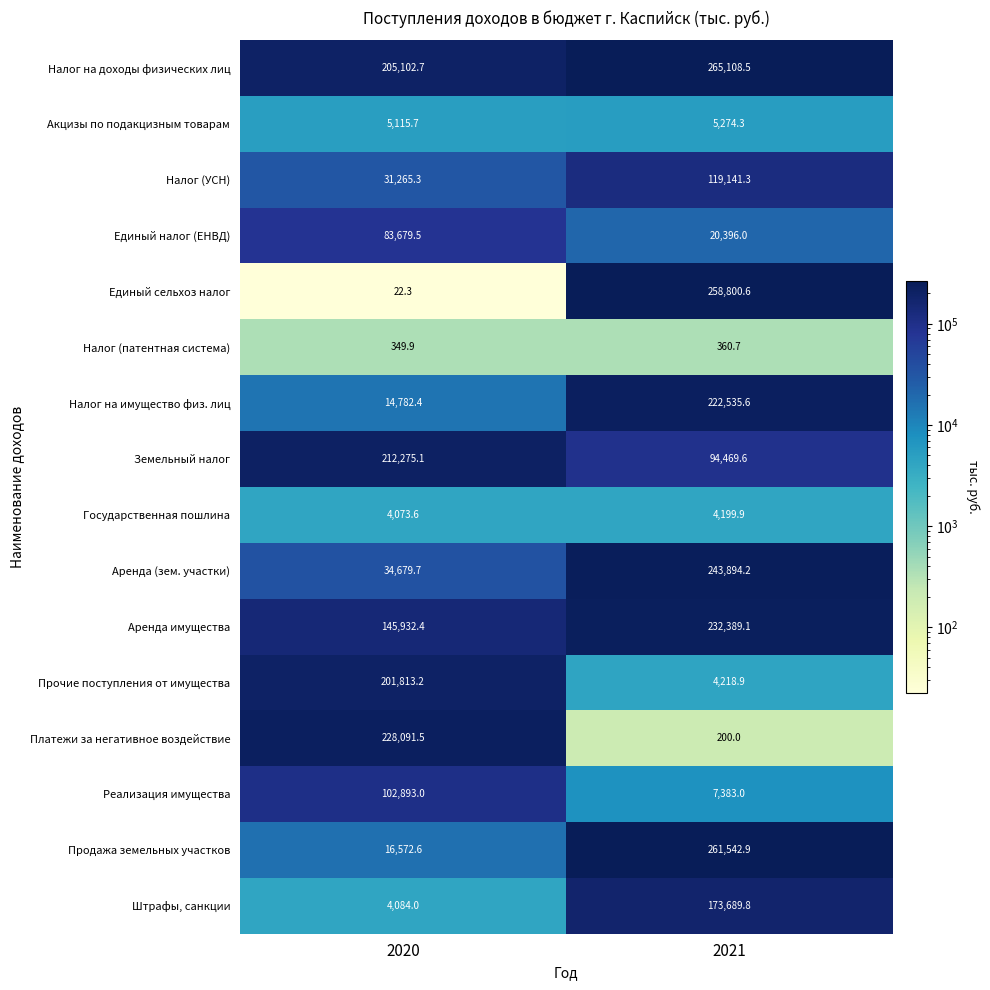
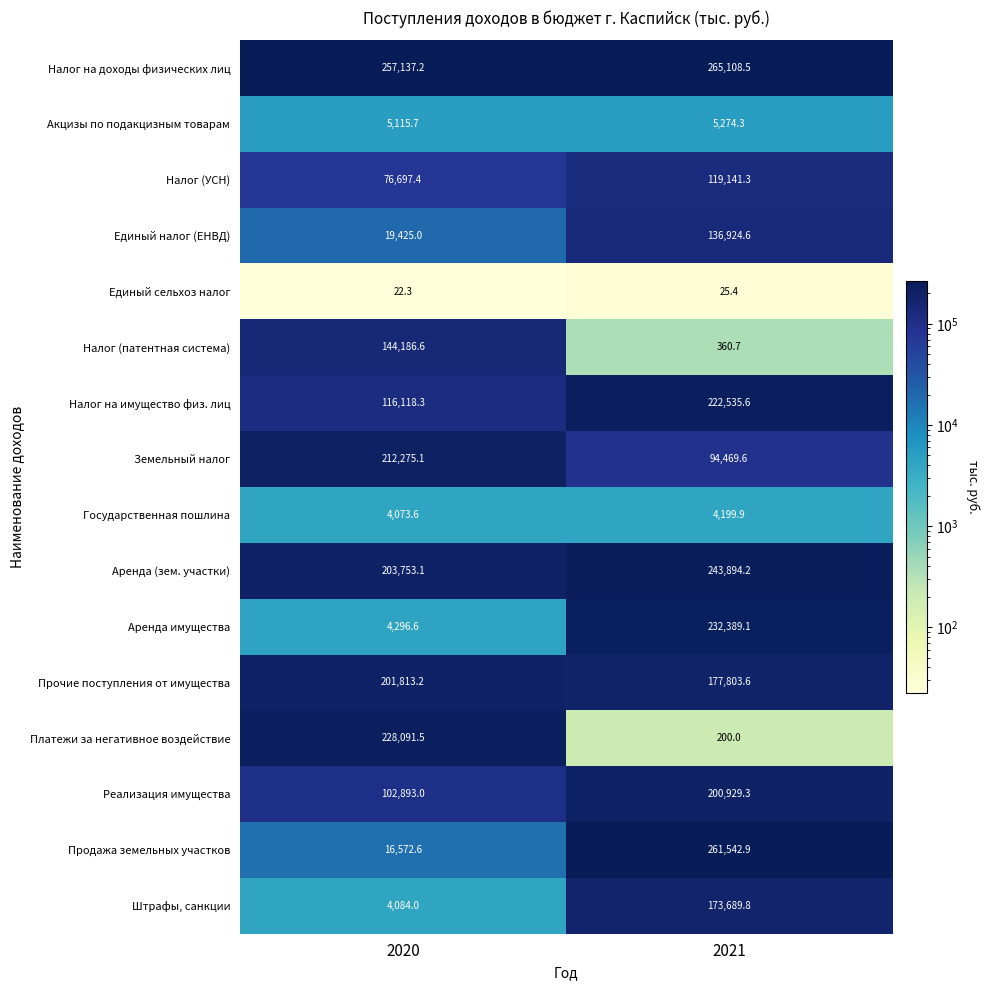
Налог на доходы физических лиц, 2020: 205,102.7 -> 257,137.2
Налог (УСН), 2020: 31,265.3 -> 76,697.4
Единый налог (ЕНВД), 2020: 83,679.5 -> 19,425.0
Единый налог (ЕНВД), 2021: 20,396.0 -> 136,924.6
Единый сельхоз налог, 2021: 258,800.6 -> 25.4
Налог (патентная система), 2020: 349.9 -> 144,186.6
Налог на имущество физ. лиц, 2020: 14,782.4 -> 116,118.3
Аренда (зем. участки), 2020: 34,679.7 -> 203,753.1
Аренда имущества, 2020: 145,932.4 -> 4,296.6
Прочие поступления от имущества, 2021: 4,218.9 -> 177,803.6
Реализация имущества, 2021: 7,383.0 -> 200,929.3
